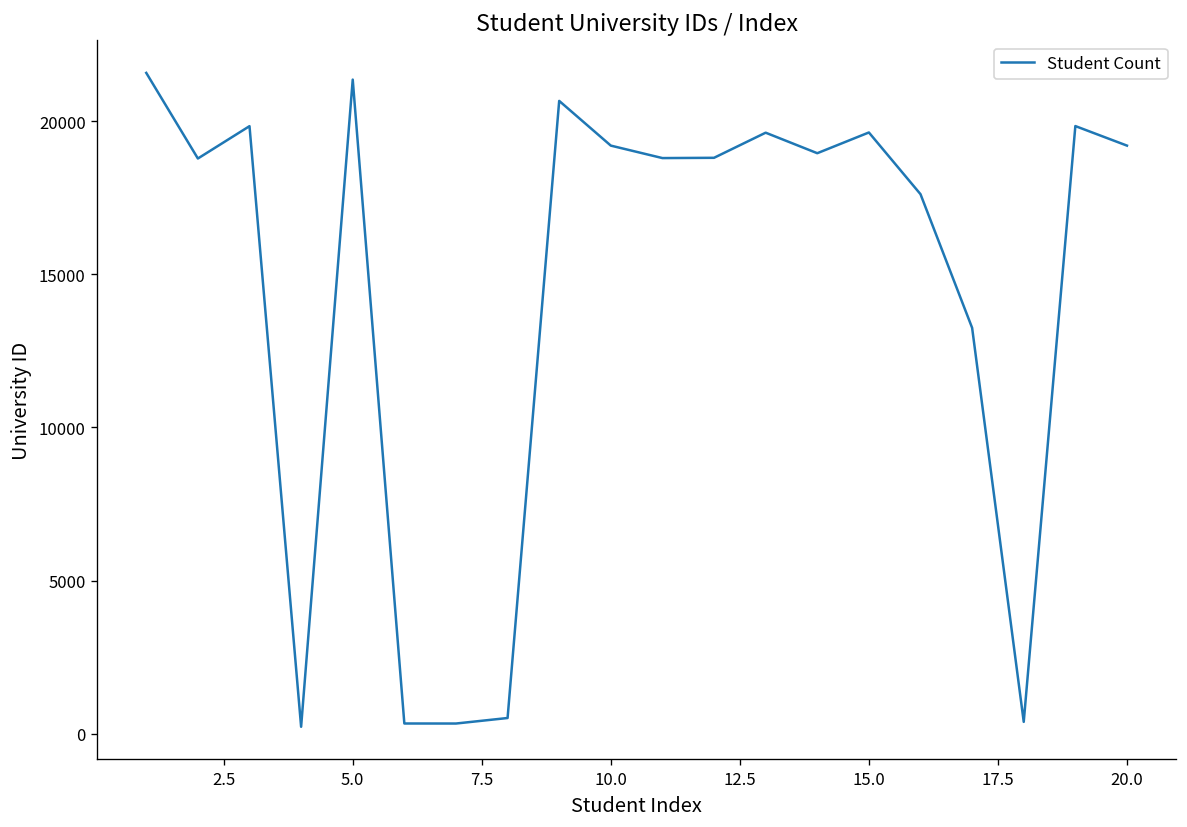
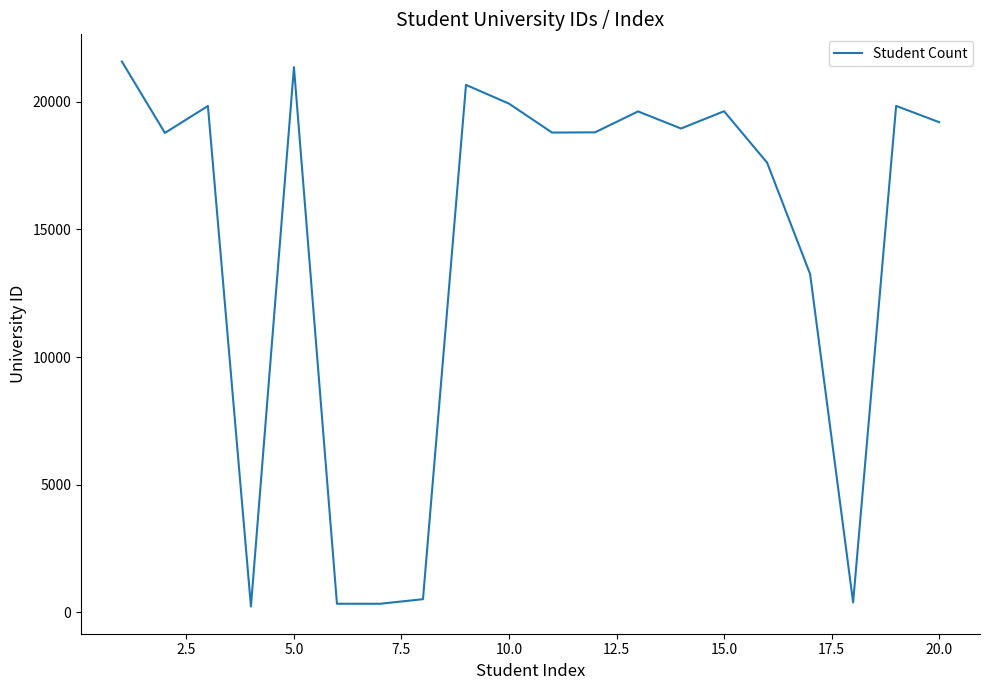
10.0: 19200 -> 19900
